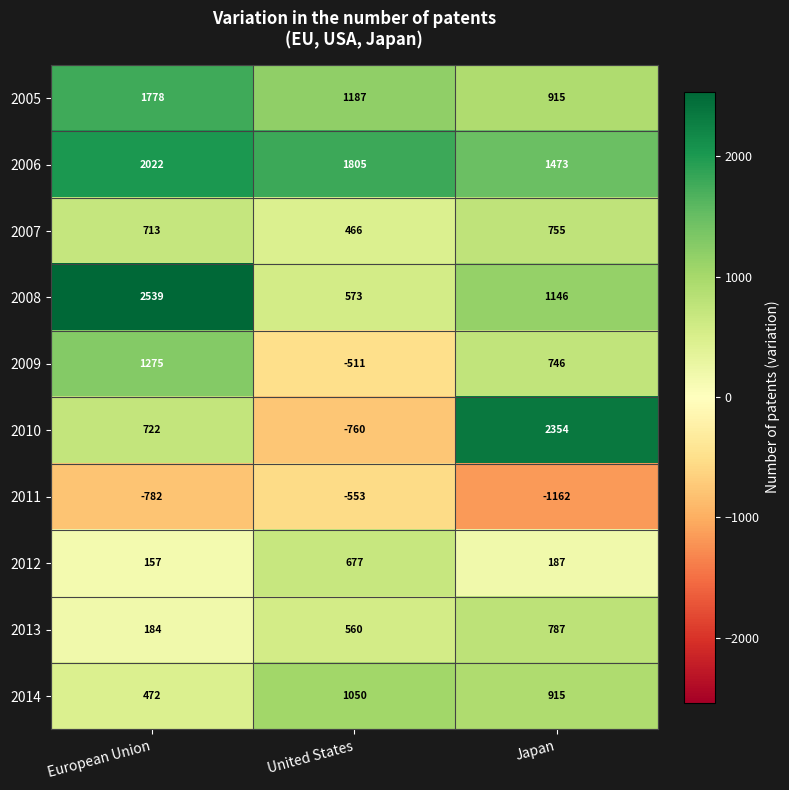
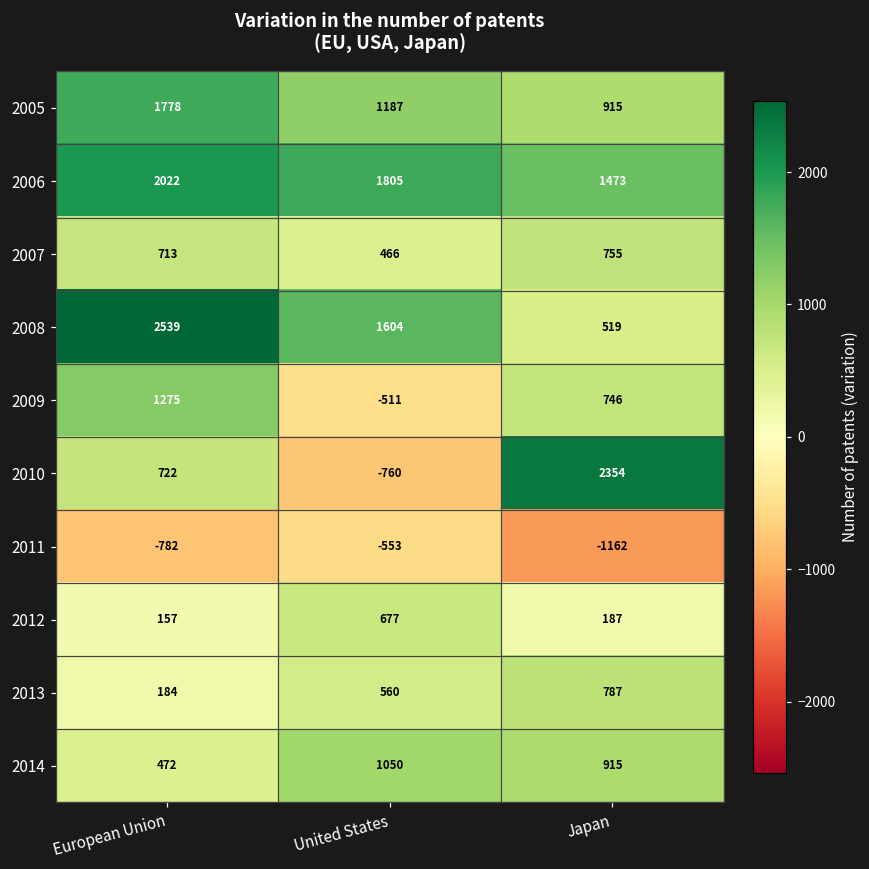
2008, United States: 573 -> 1604
2008, Japan: 1146 -> 519
